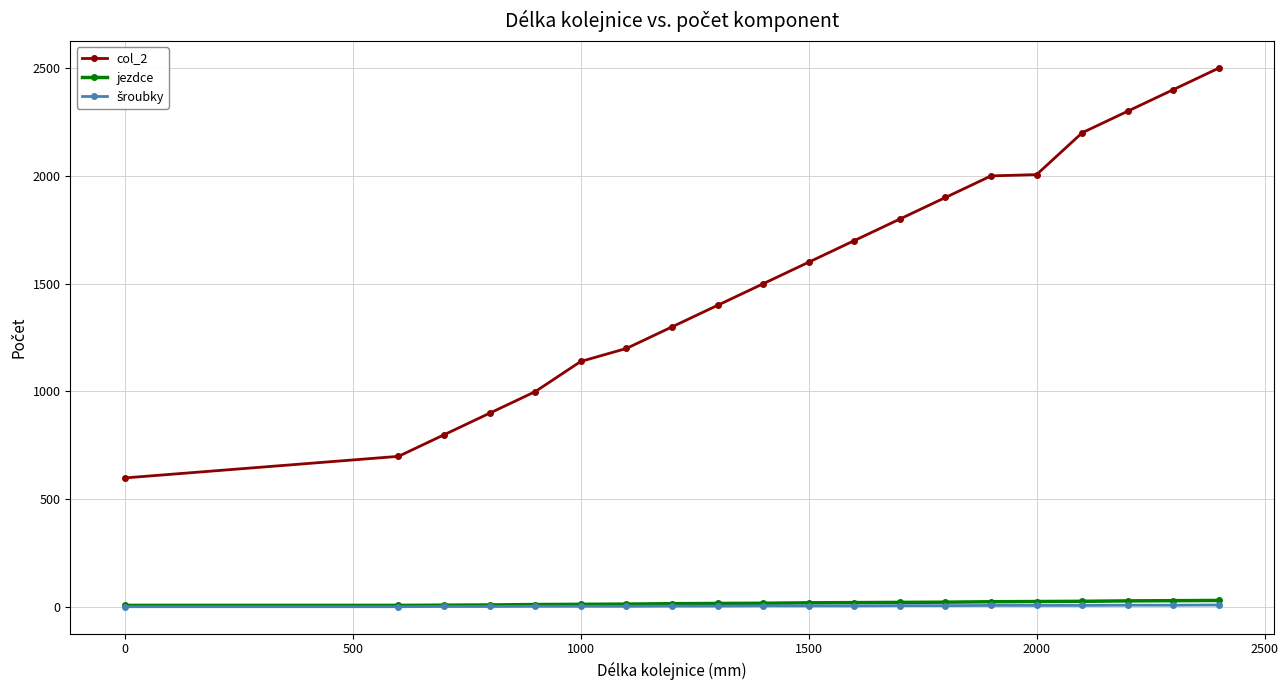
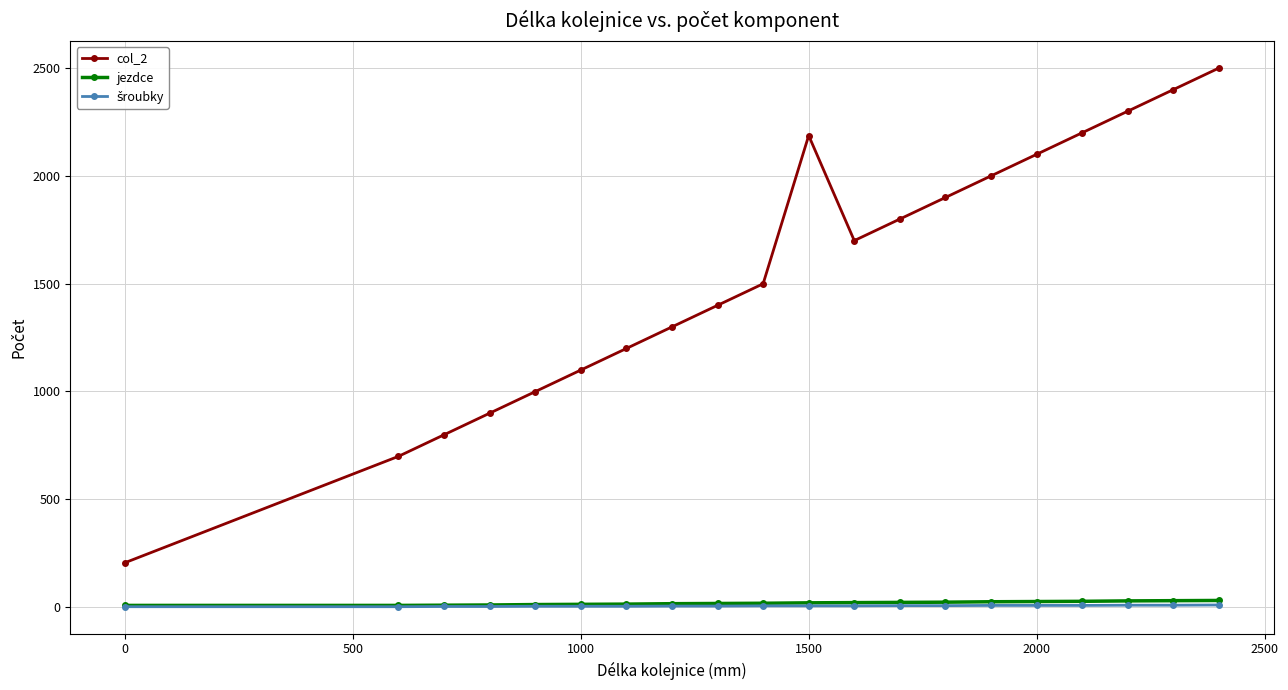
col_2, 0: 600 -> 210
col_2, 1000: 1140 -> 1100
col_2, 1500: 1600 -> 2190
col_2, 2000: 2010 -> 2100
